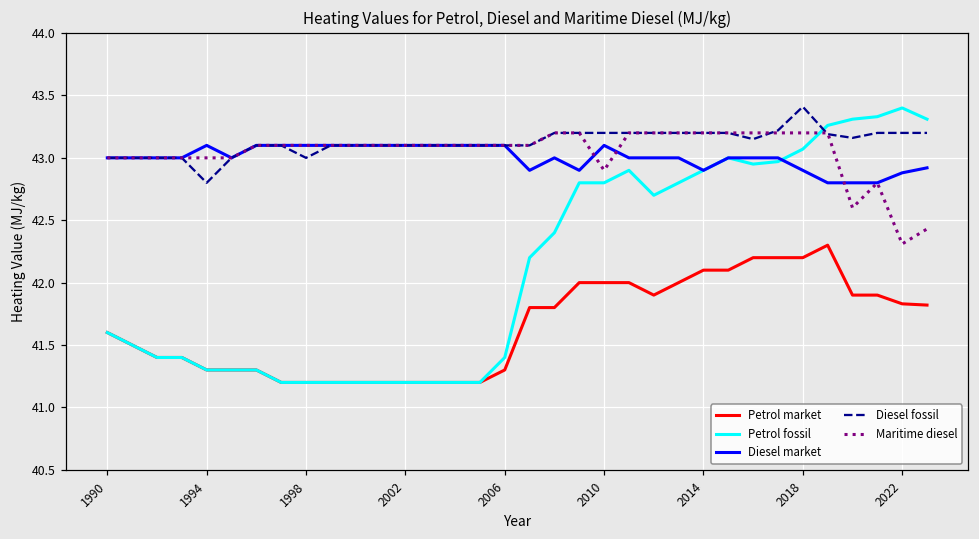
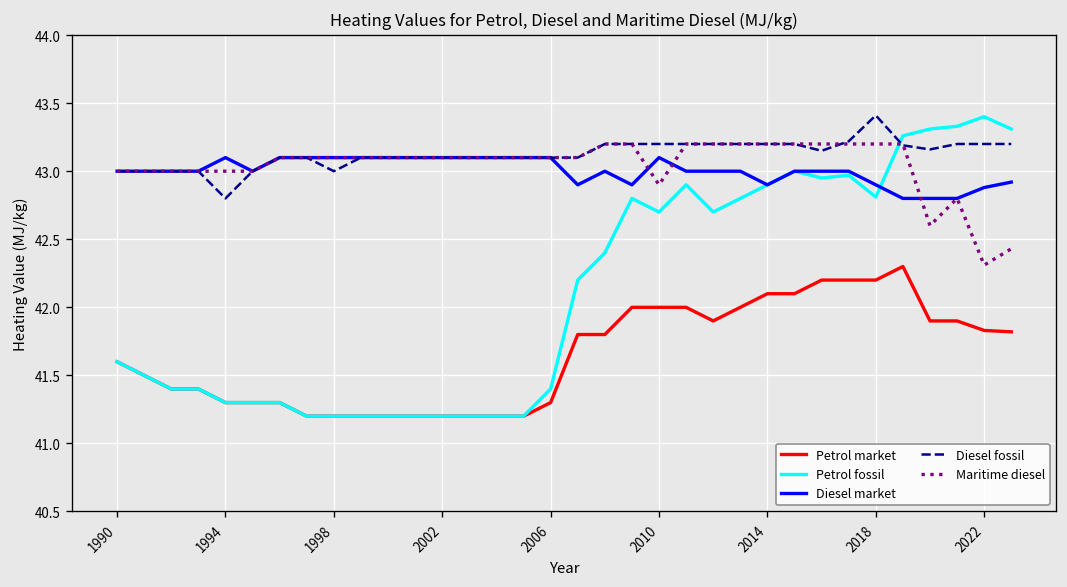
Petrol fossil, 2010: 42.8 -> 42.7
Petrol fossil, 2018: 43.07 -> 42.81
